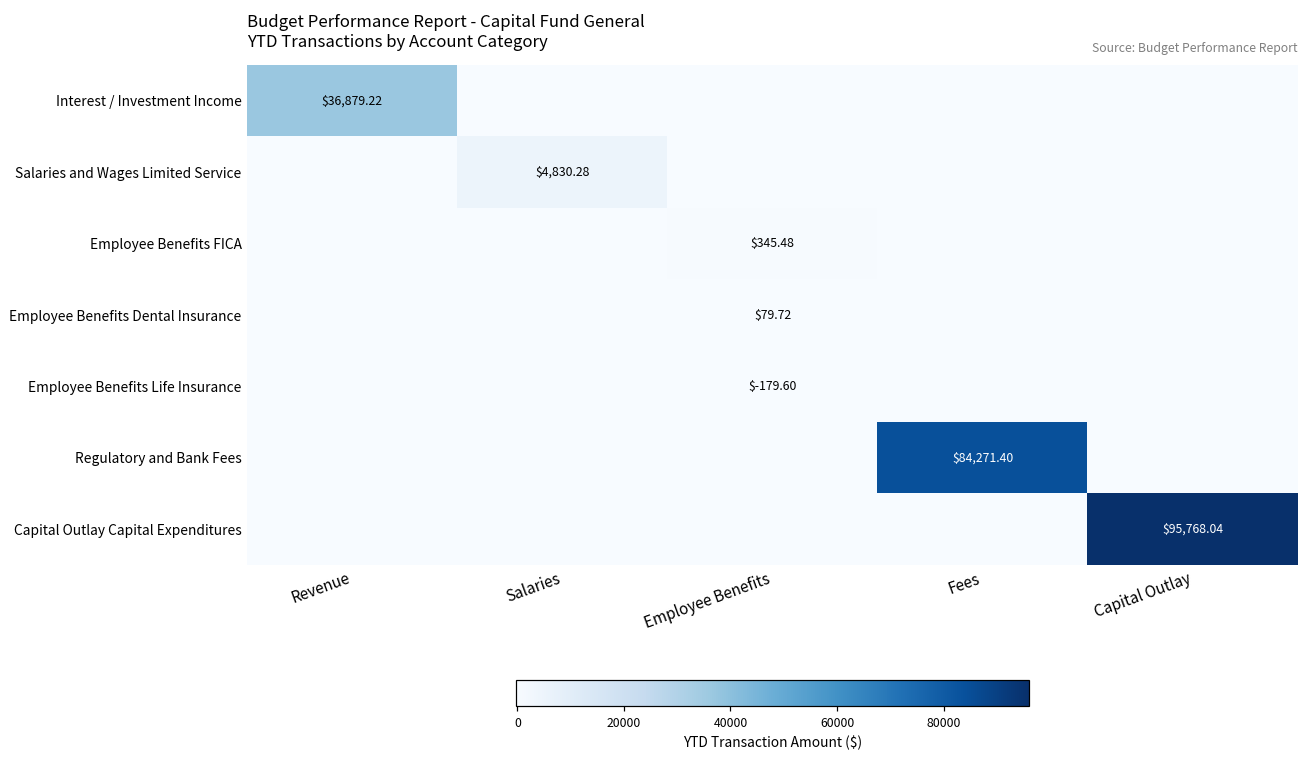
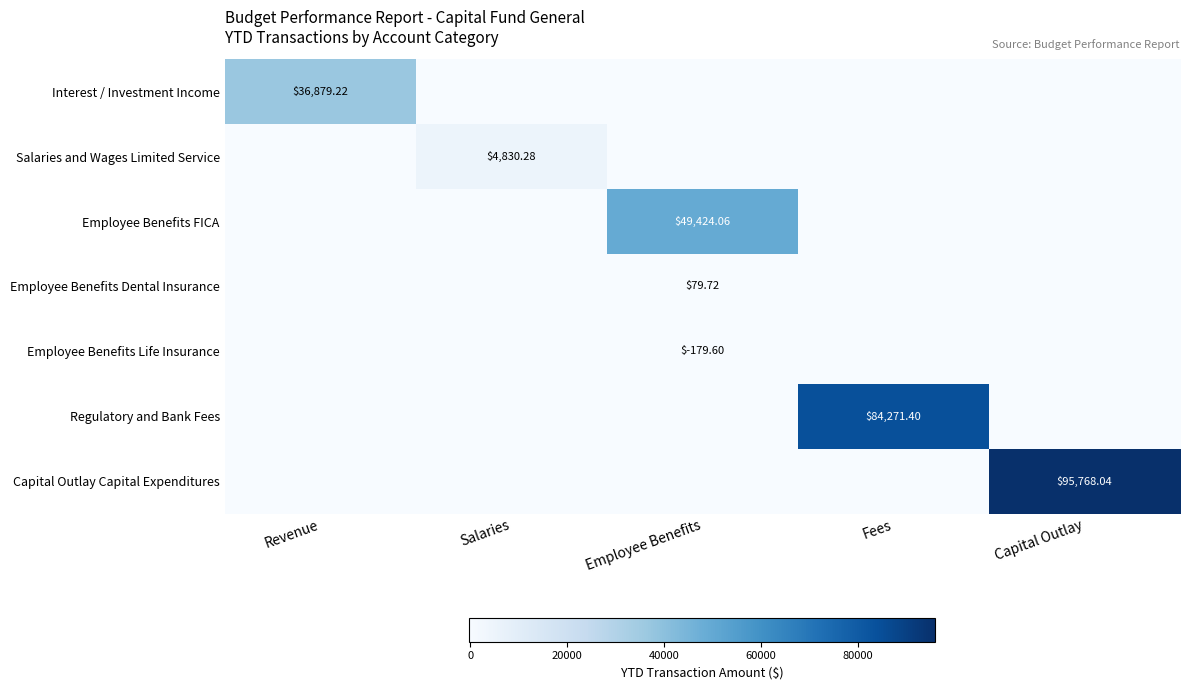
Employee Benefits FICA, Employee Benefits: $345.48 -> $49,424.06
